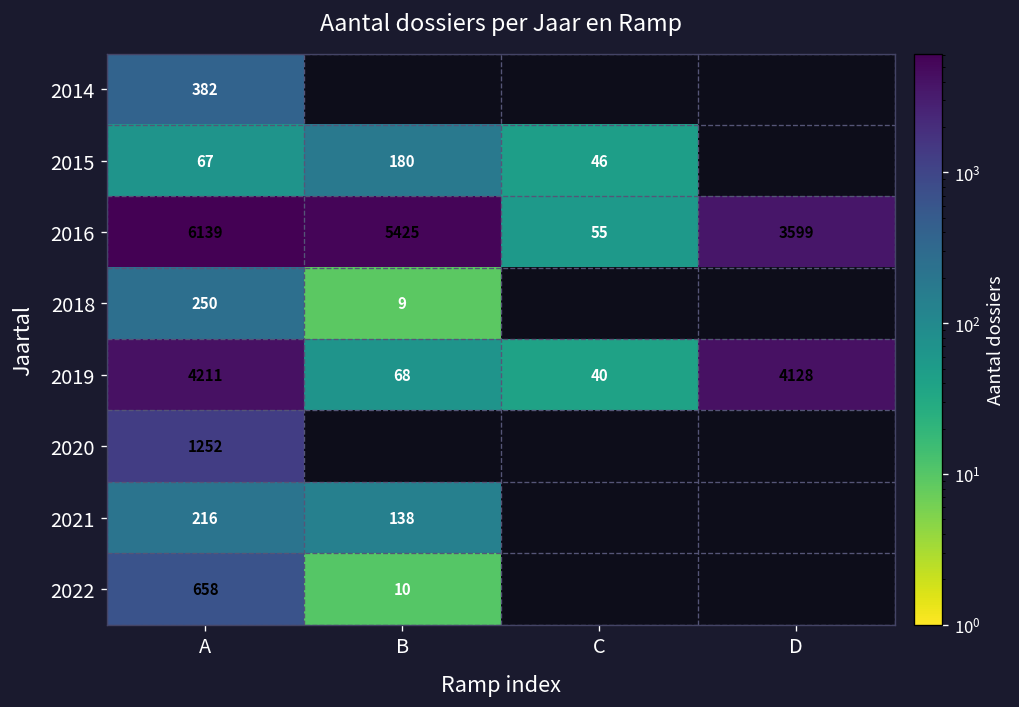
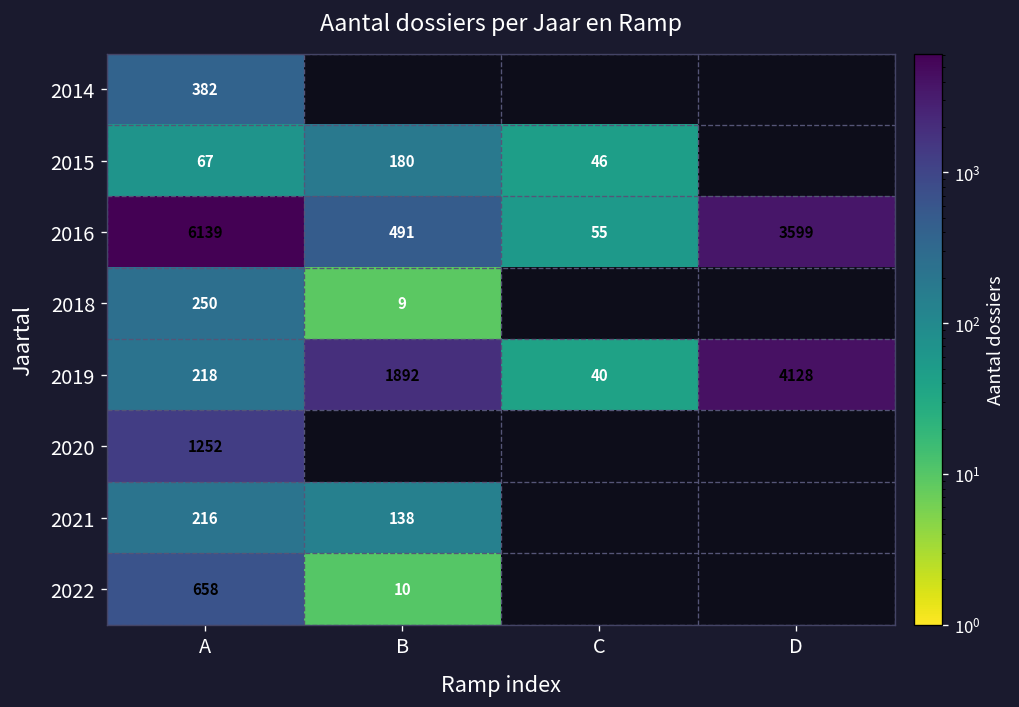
2016, B: 5425 -> 491
2019, A: 4211 -> 218
2019, B: 68 -> 1892
